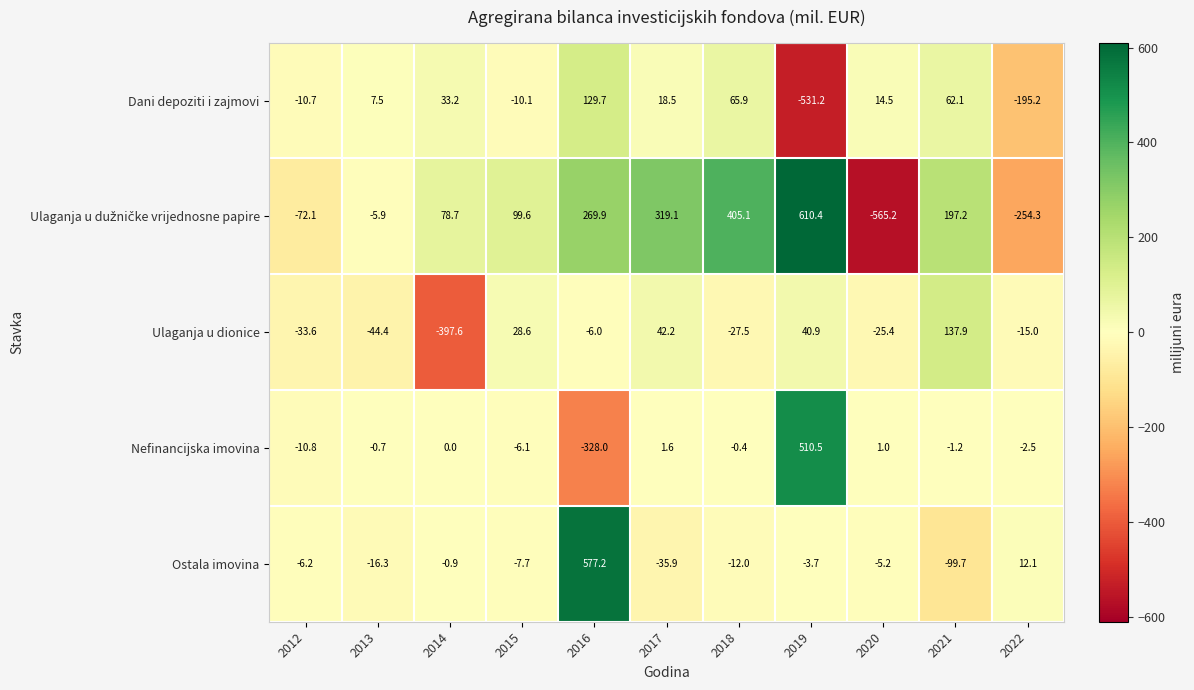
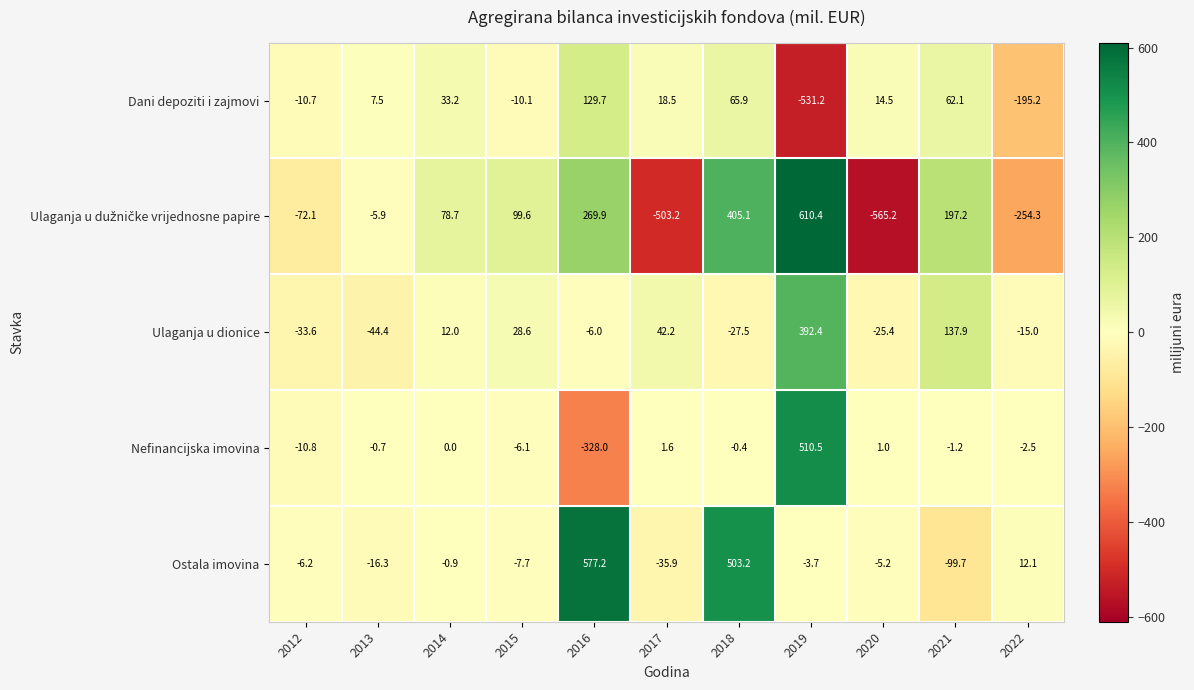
Ulaganja u dužničke vrijednosne papire, 2017: 319.1 -> -503.2
Ulaganja u dionice, 2014: -397.6 -> 12.0
Ulaganja u dionice, 2019: 40.9 -> 392.4
Ostala imovina, 2018: -12.0 -> 503.2
